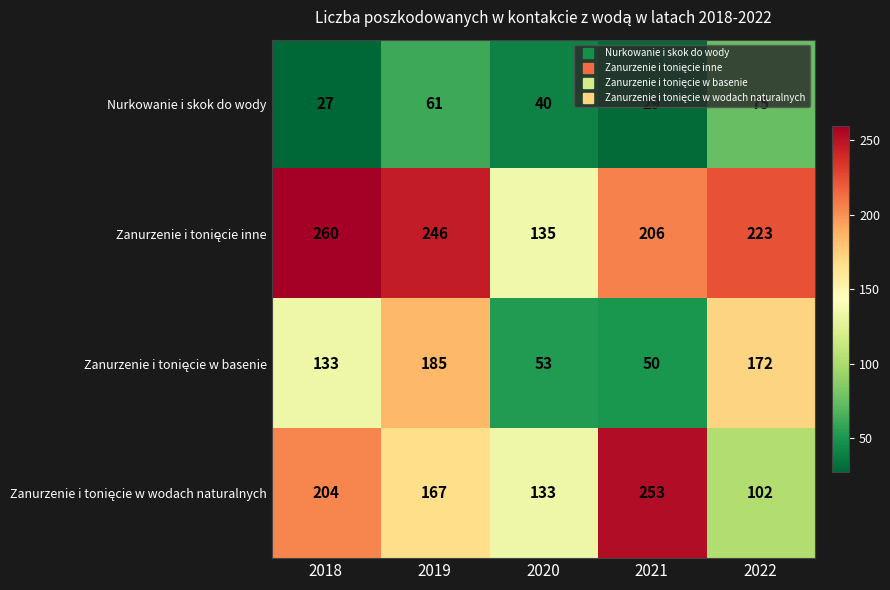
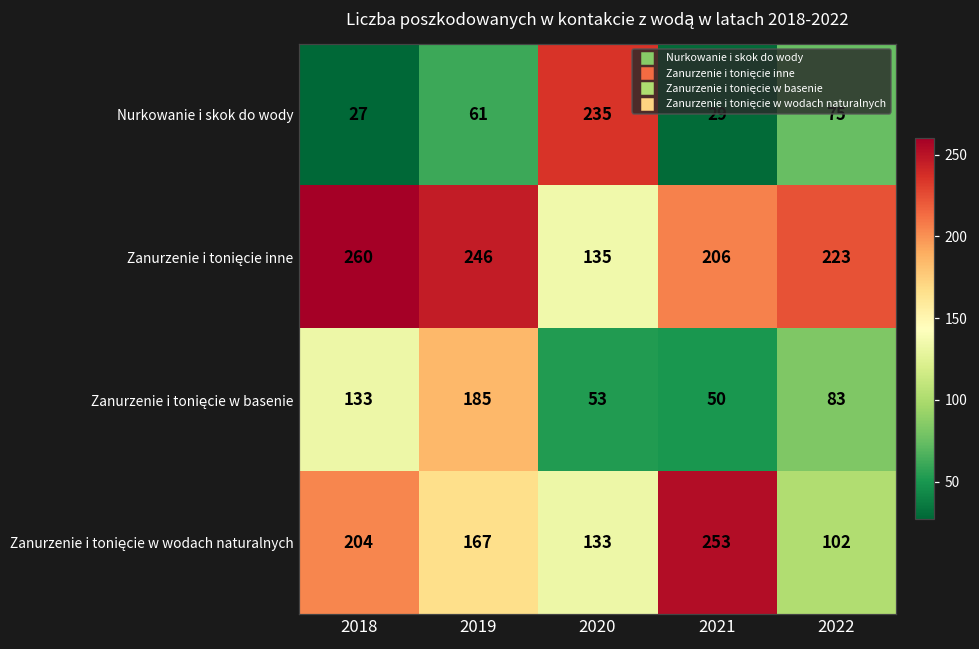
Nurkowanie i skok do wody, 2020: 40 -> 235
Zanurzenie i tonięcie w basenie, 2022: 172 -> 83
